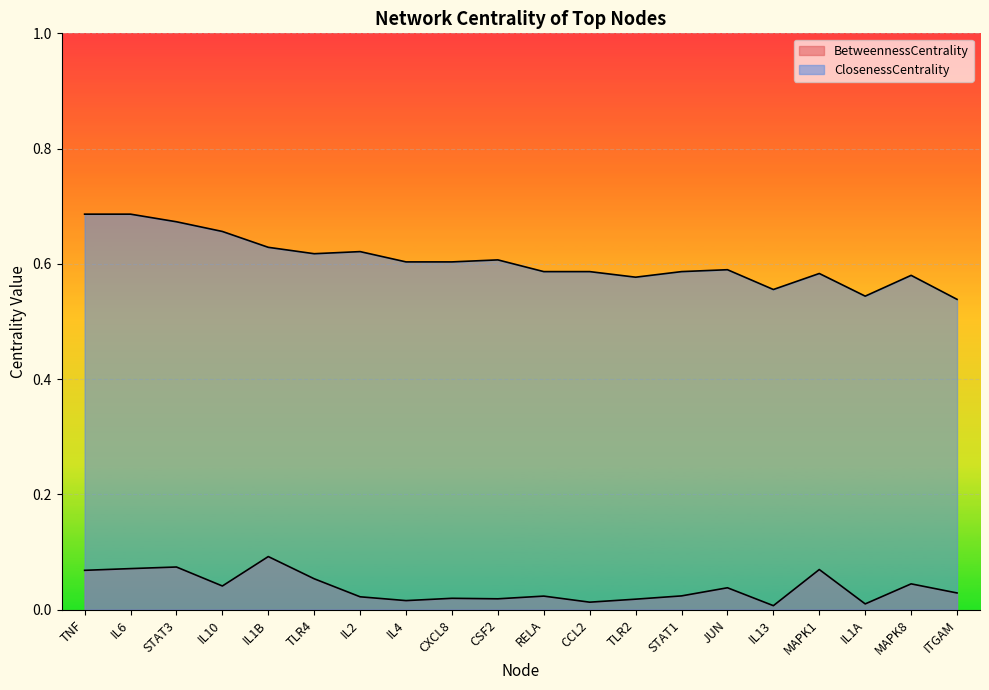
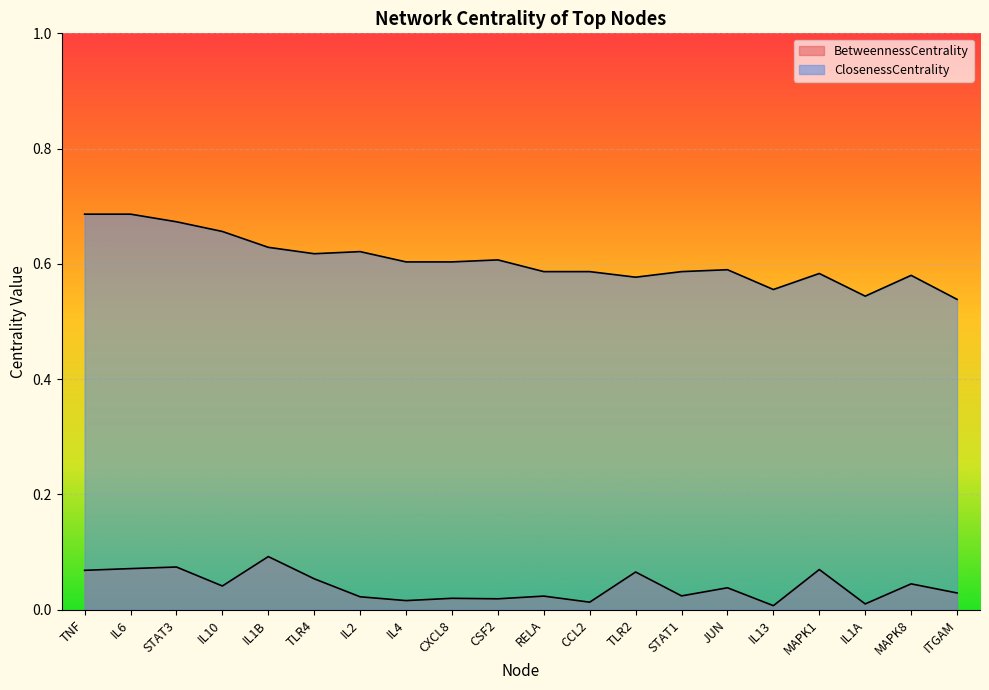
BetweennessCentrality, TLR2: 0.02 -> 0.07
